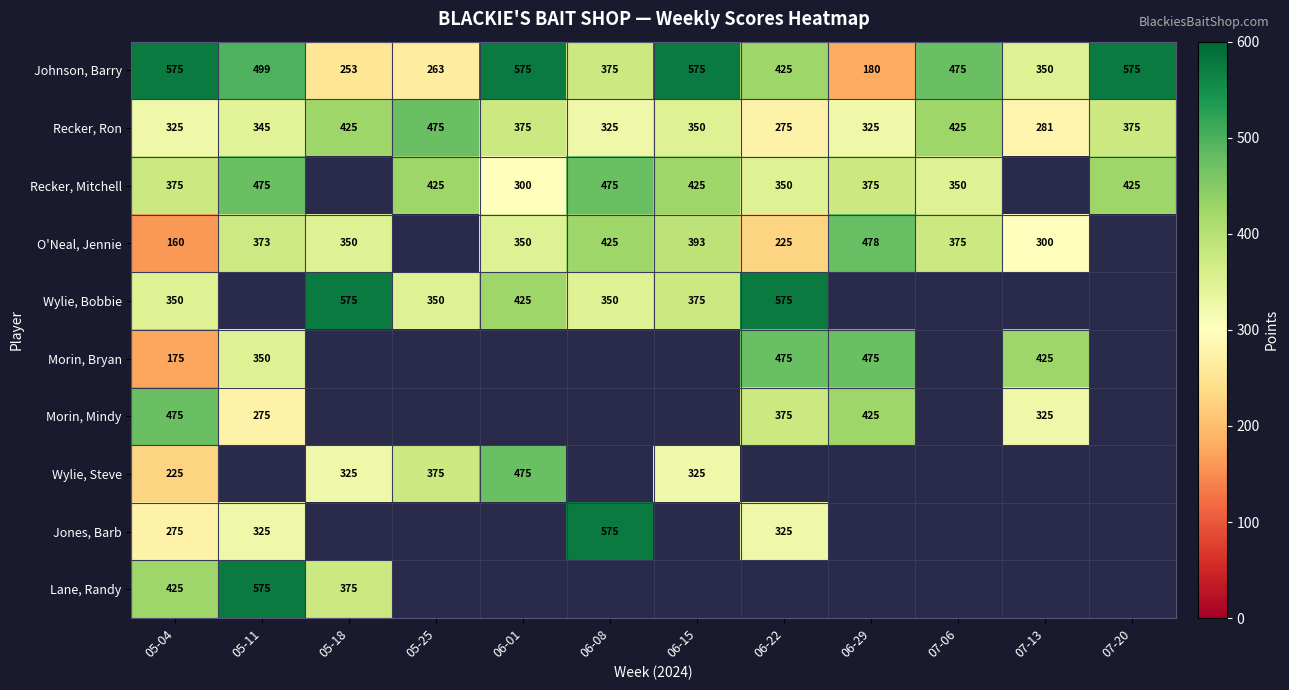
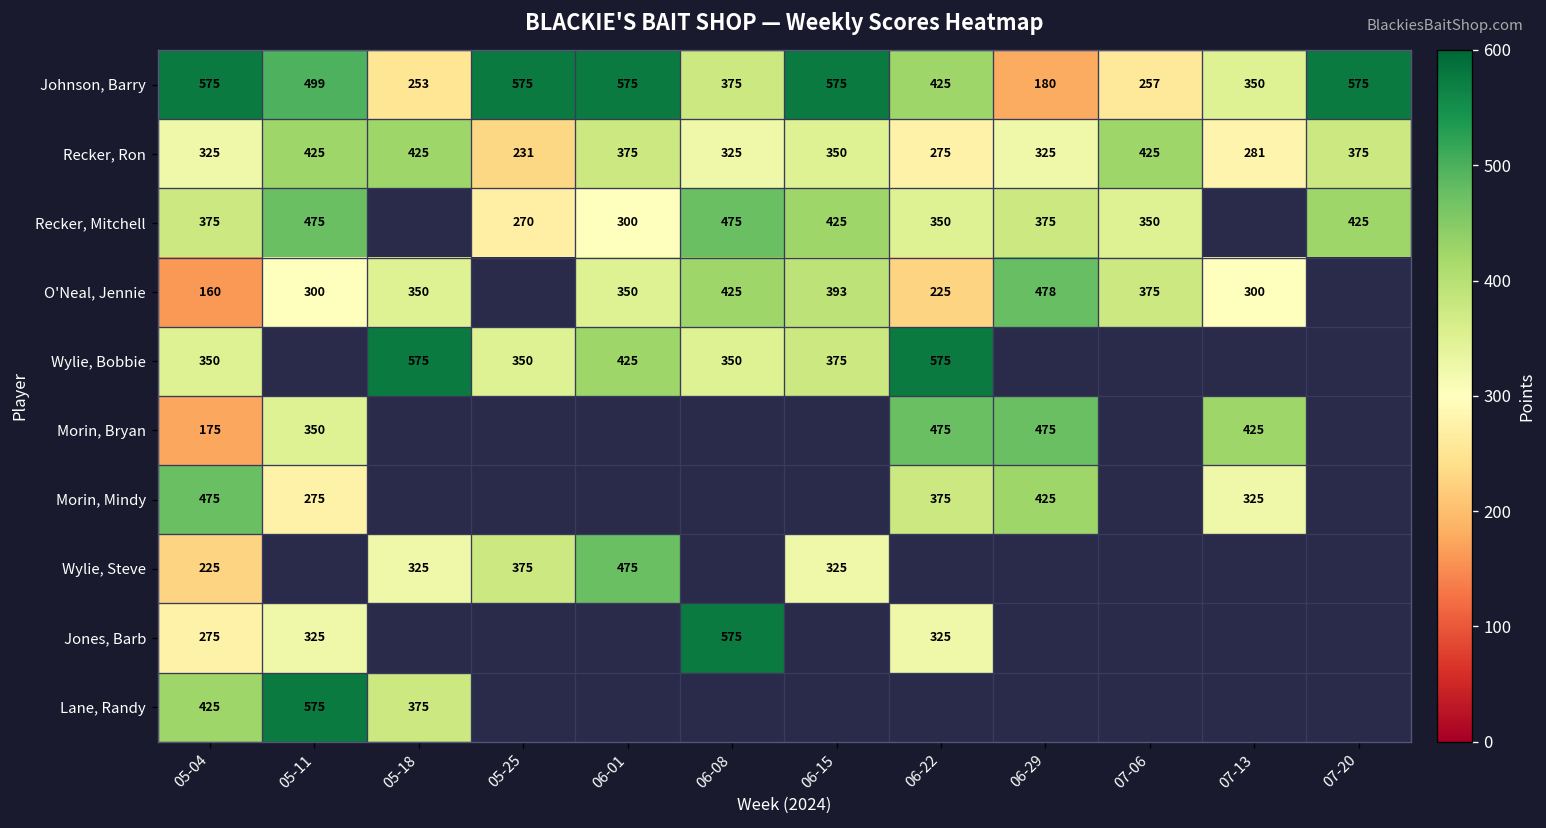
Johnson, Barry, 05-25: 263 -> 575
Johnson, Barry, 07-06: 475 -> 257
Recker, Ron, 05-11: 345 -> 425
Recker, Ron, 05-25: 475 -> 231
Recker, Mitchell, 05-25: 425 -> 270
O'Neal, Jennie, 05-11: 373 -> 300
